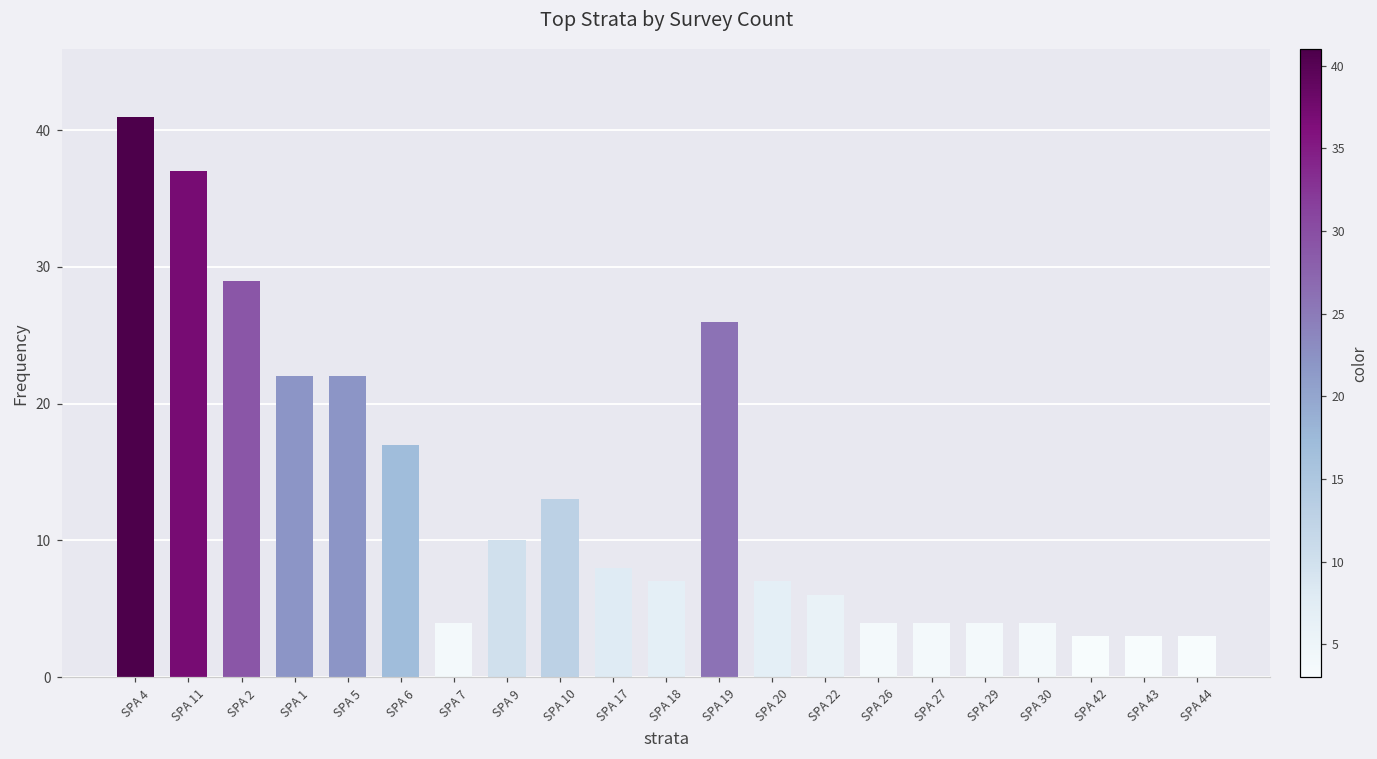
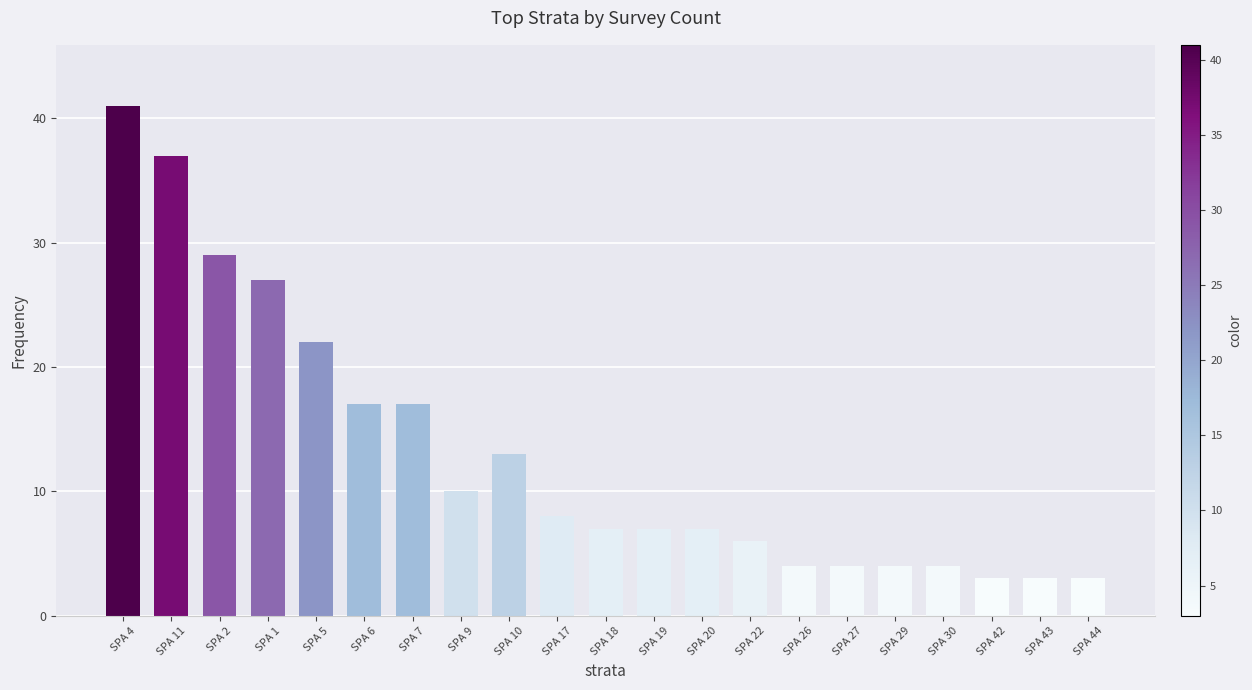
SPA 1: 22 -> 27
SPA 7: 4 -> 17
SPA 19: 26 -> 7
